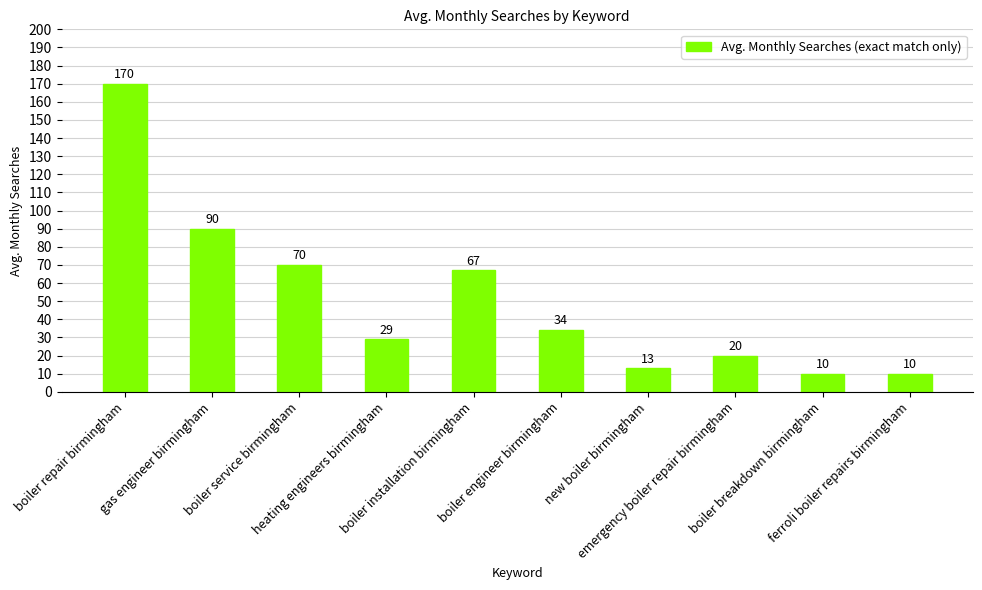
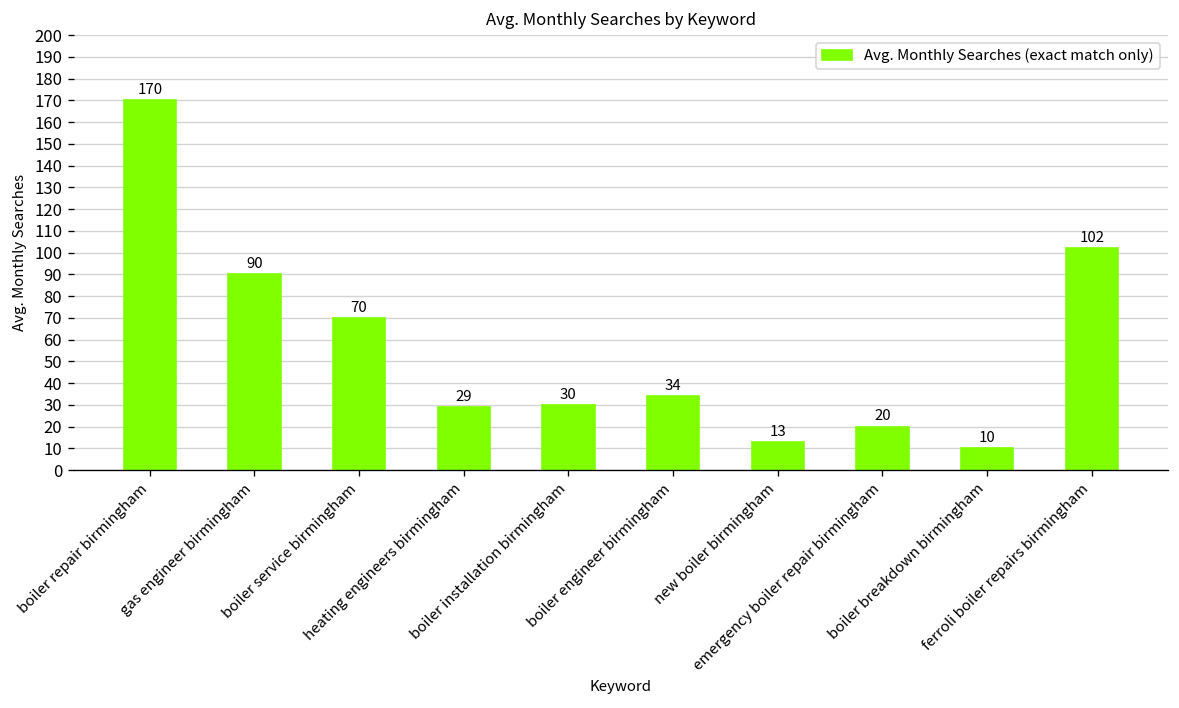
boiler installation birmingham: 67 -> 30
ferroli boiler repairs birmingham: 10 -> 102
